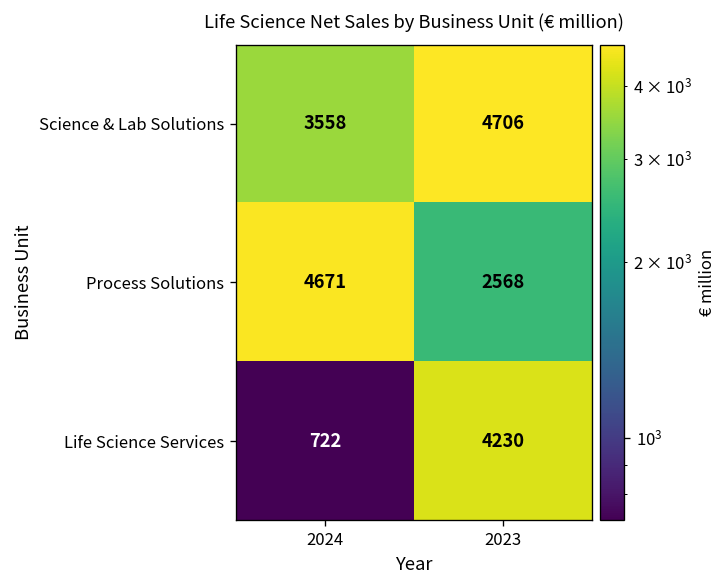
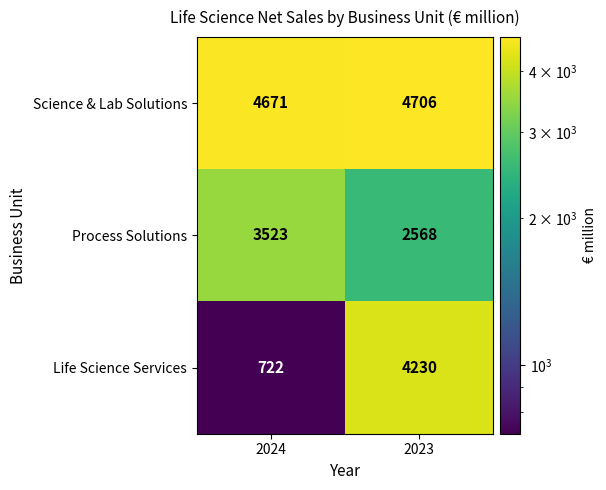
Science & Lab Solutions, 2024: 3558 -> 4671
Process Solutions, 2024: 4671 -> 3523
